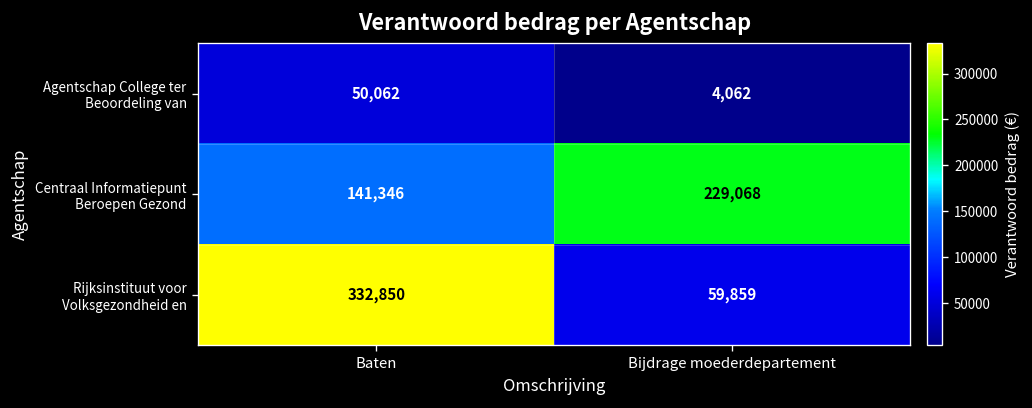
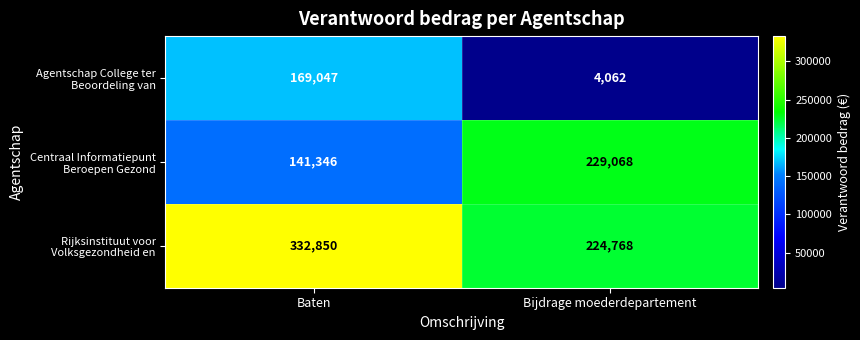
Agentschap College ter Beoordeling van, Baten: 50,062 -> 169,047
Rijksinstituut voor Volksgezondheid en, Bijdrage moederdepartement: 59,859 -> 224,768
